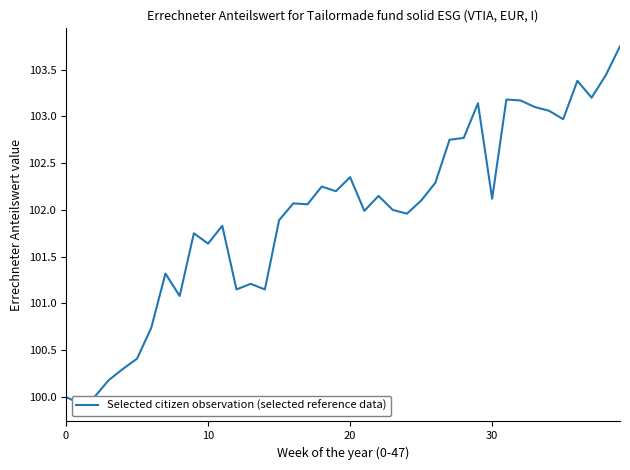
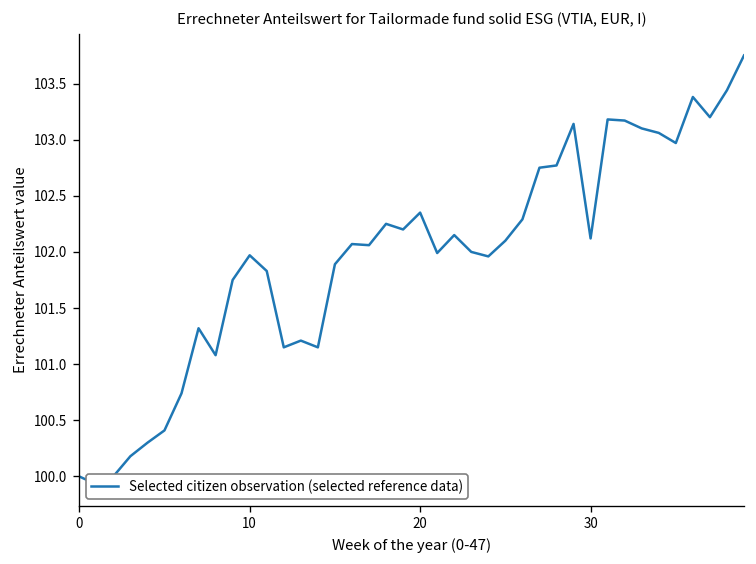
10: 101.6 -> 102.0
